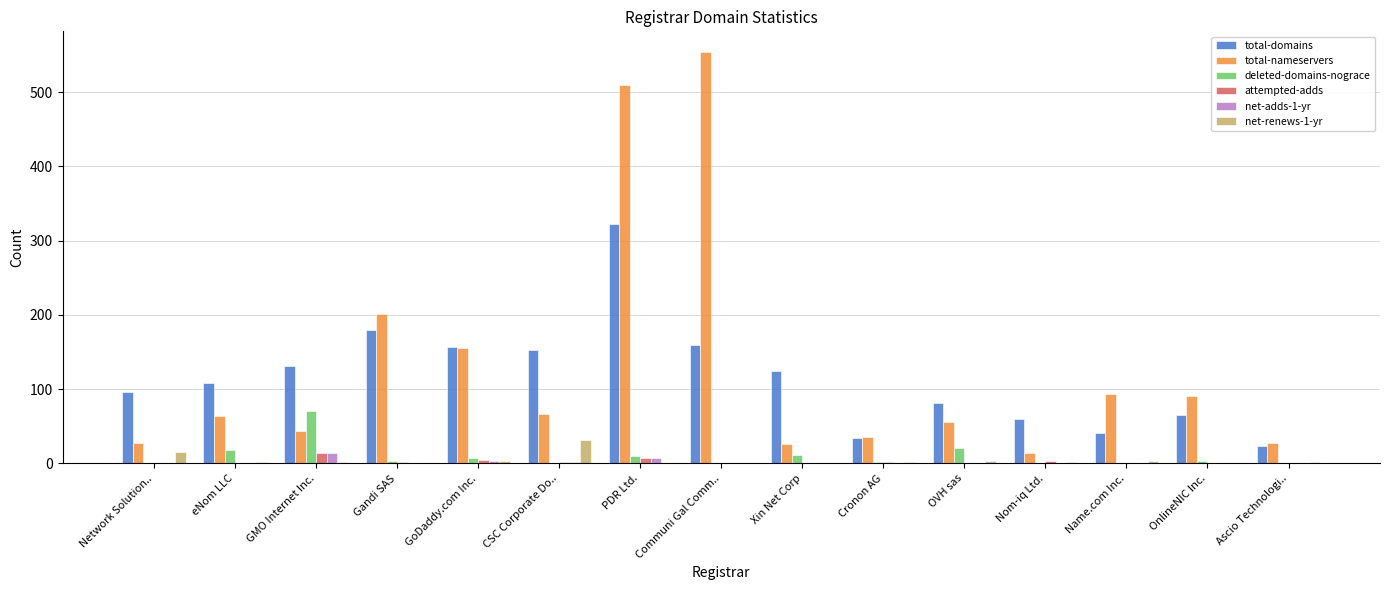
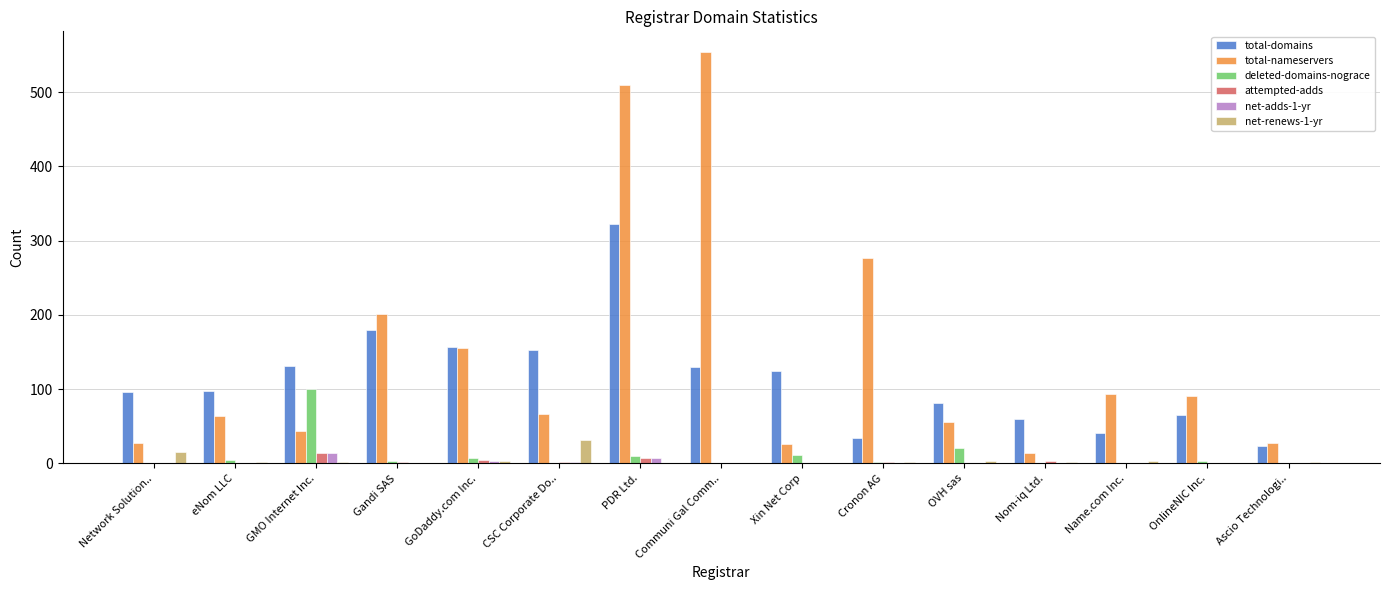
total-domains, eNom LLC: 110 -> 100
deleted-domains-nograce, eNom LLC: 20 -> 10
deleted-domains-nograce, GMO Internet Inc.: 70 -> 100
total-domains, Communi Gal Comm..: 160 -> 130
total-nameservers, Cronon AG: 40 -> 280
